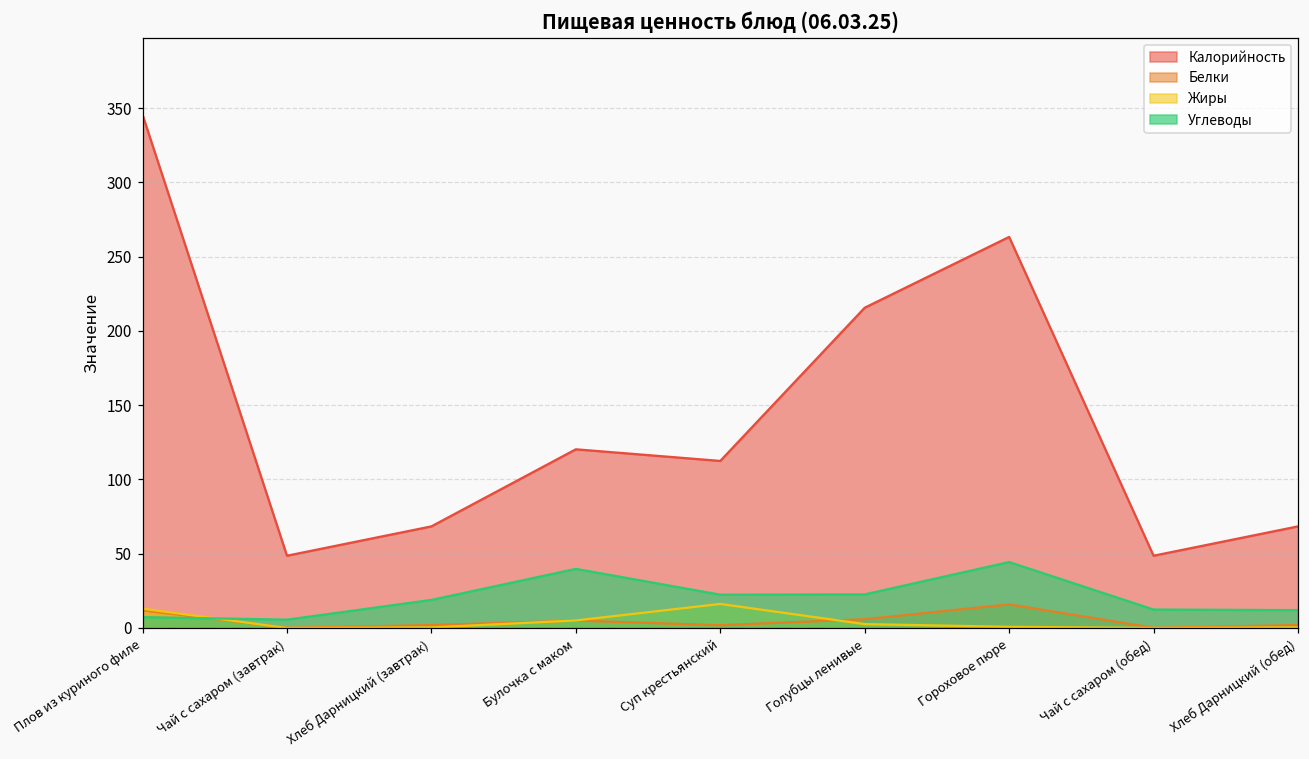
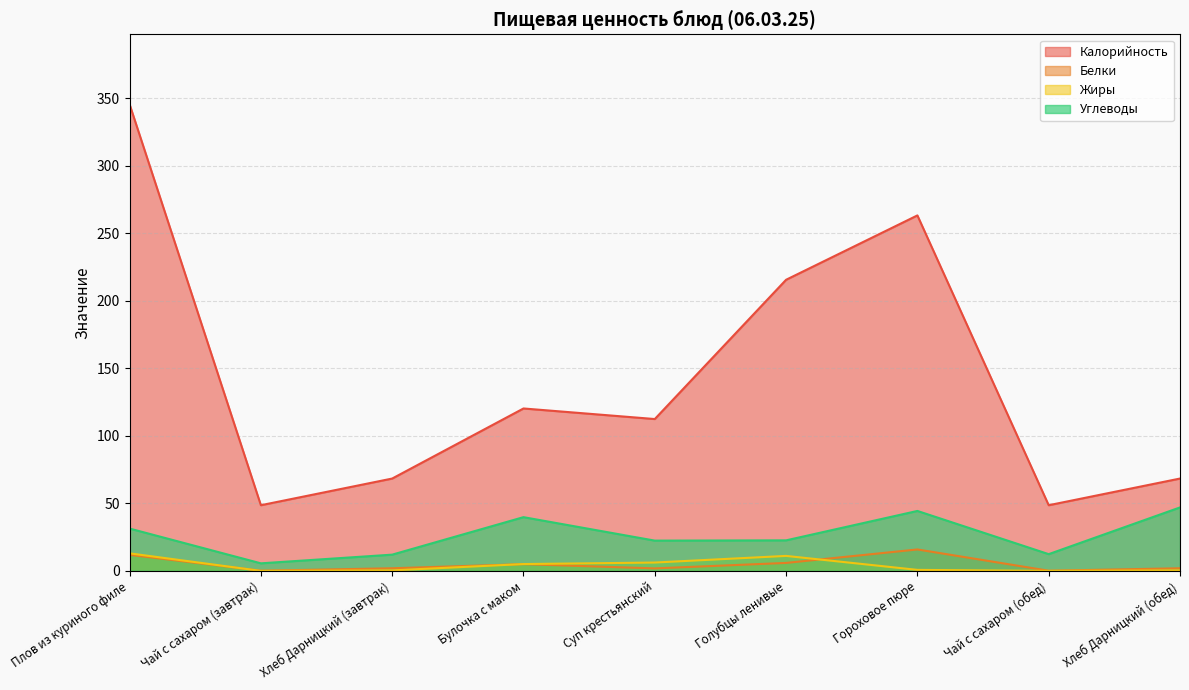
Углеводы, Плов из куриного филе: 7 -> 31
Углеводы, Хлеб Дарницкий (завтрак): 19 -> 12
Жиры, Суп крестьянский: 16 -> 6
Жиры, Голубцы ленивые: 3 -> 11
Углеводы, Хлеб Дарницкий (обед): 12 -> 47
